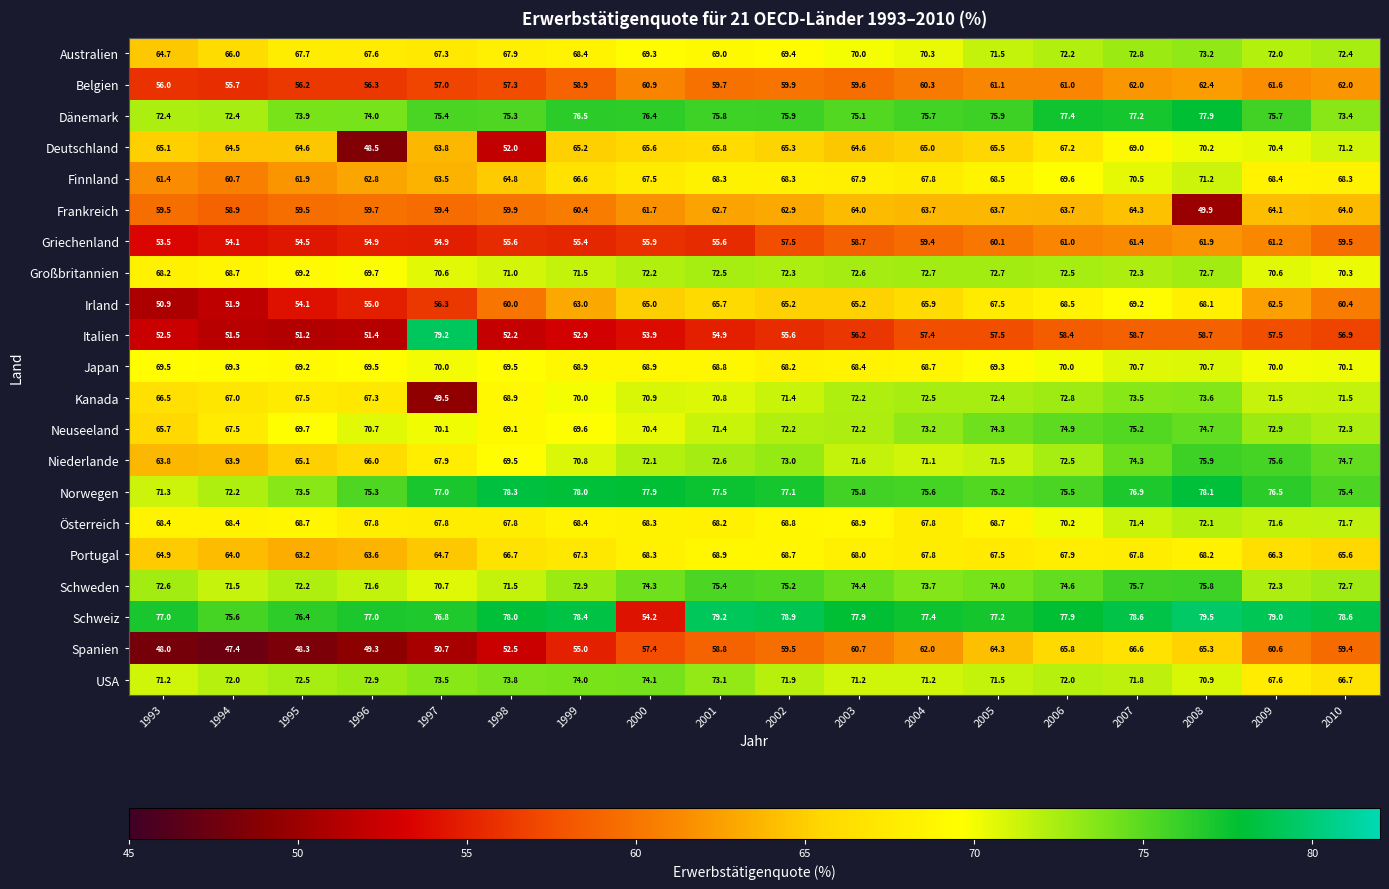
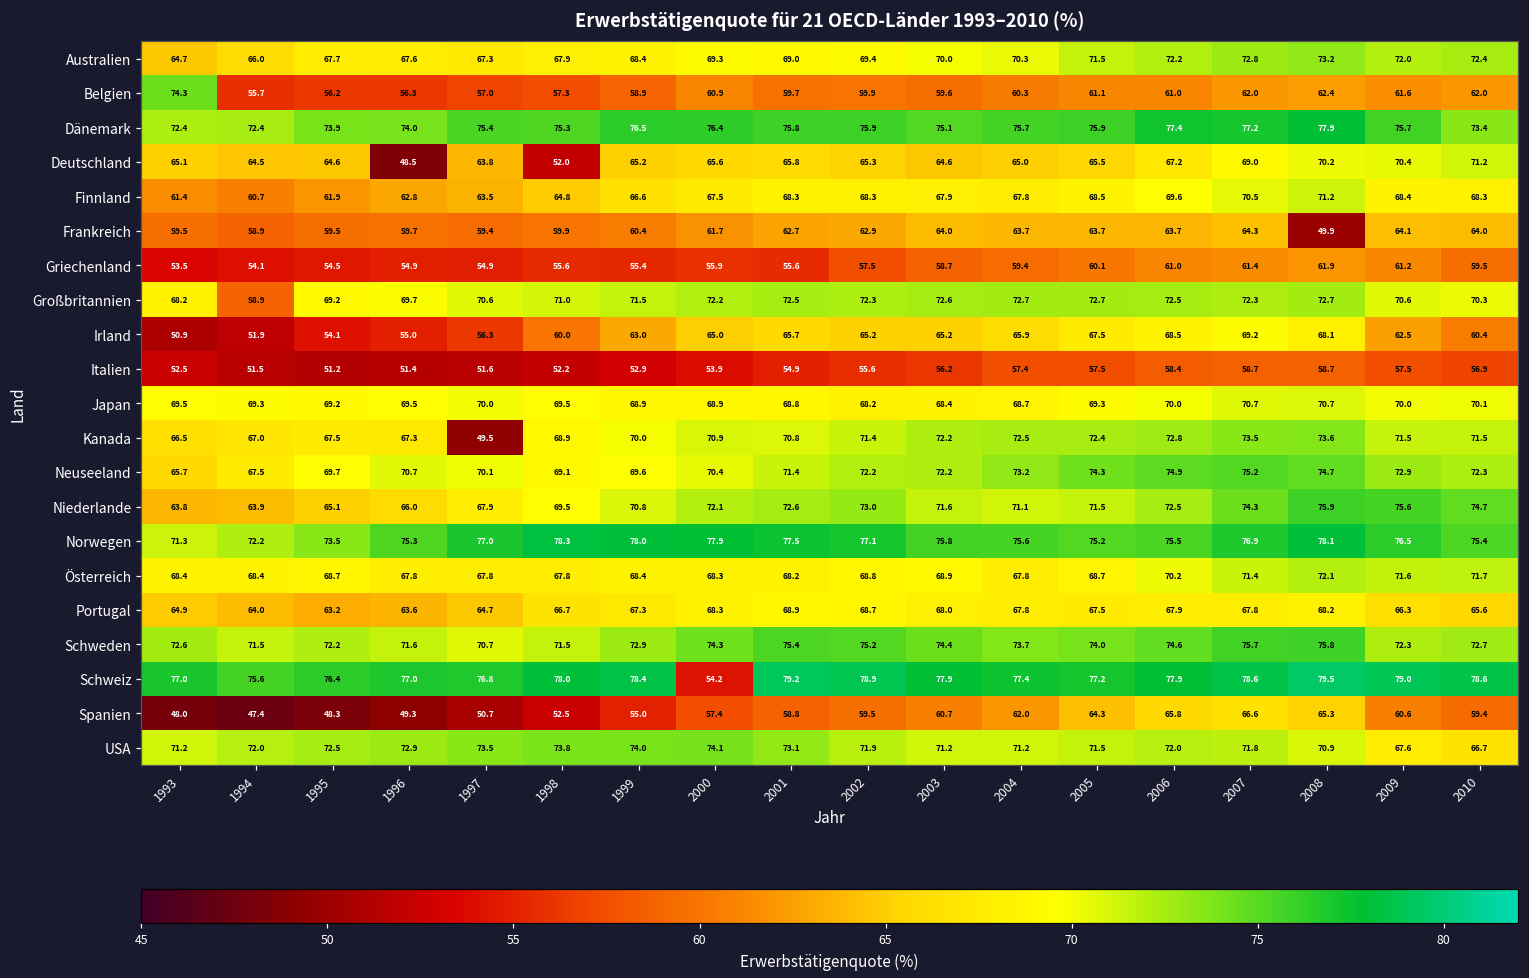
Belgien, 1993: 56.0 -> 74.3
Großbritannien, 1994: 68.7 -> 58.9
Italien, 1997: 79.2 -> 51.6
